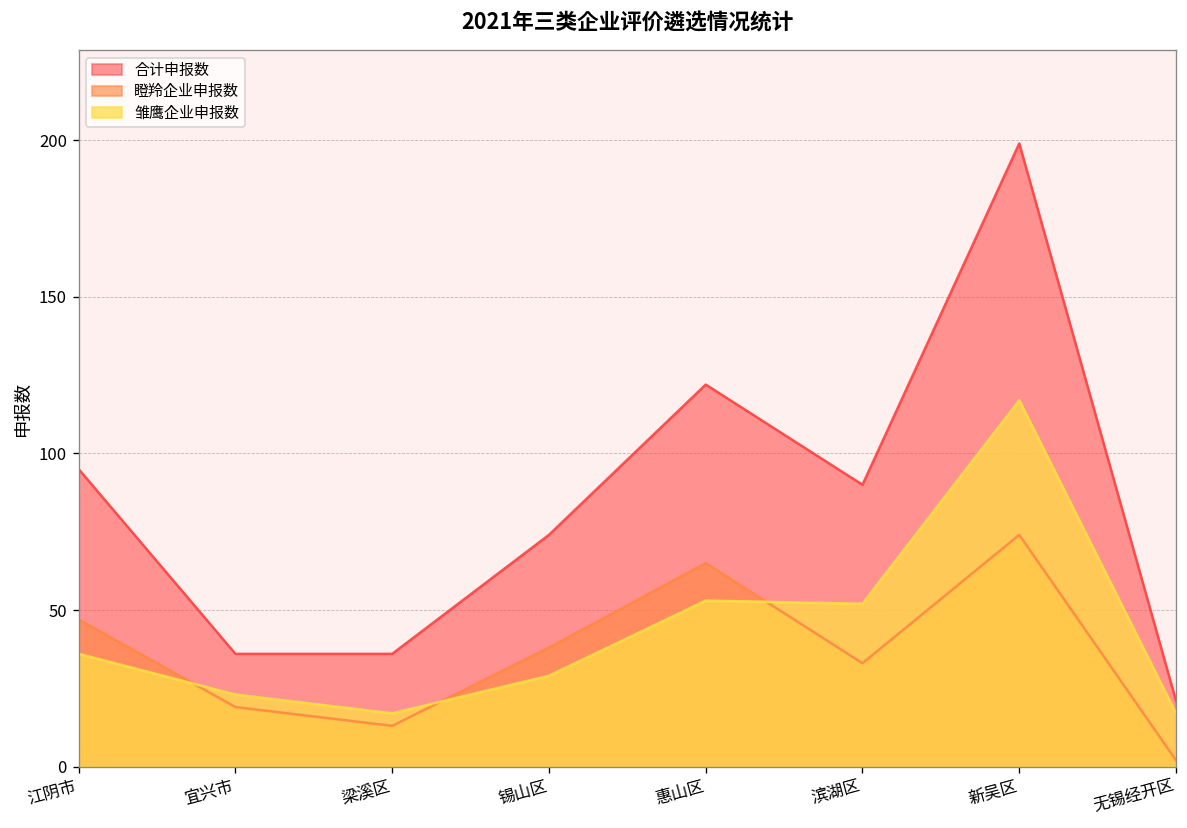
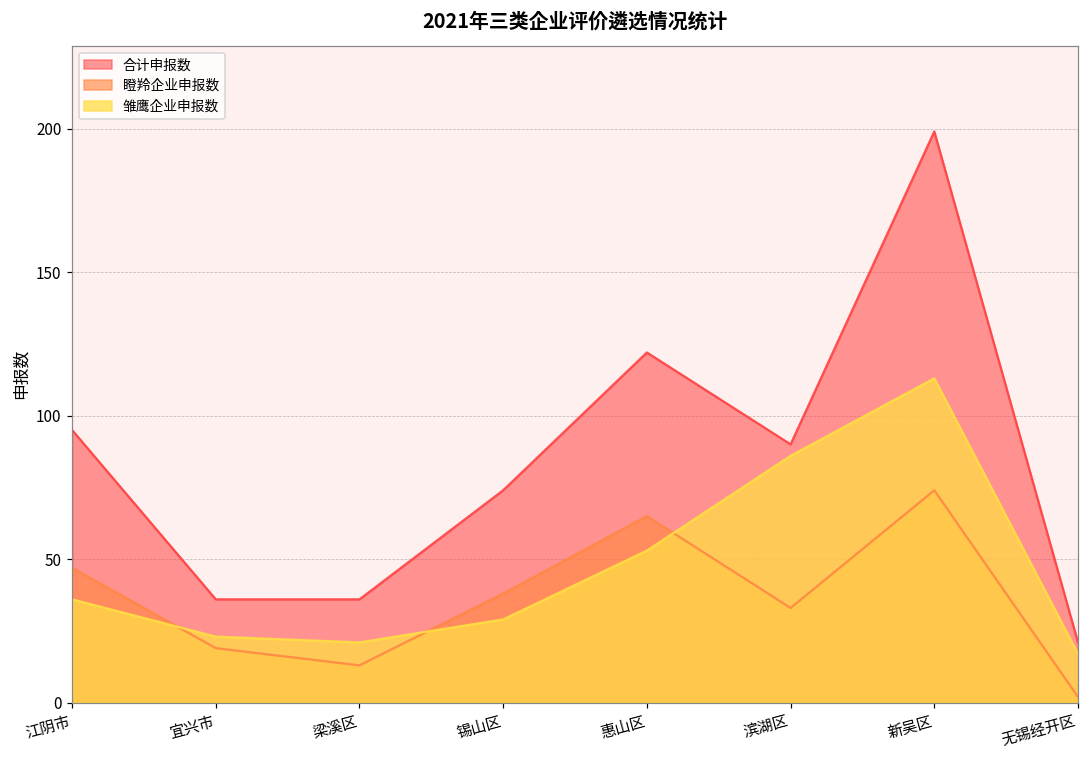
雏鹰企业申报数, 梁溪区: 17 -> 21
雏鹰企业申报数, 滨湖区: 52 -> 86
雏鹰企业申报数, 新吴区: 117 -> 113
